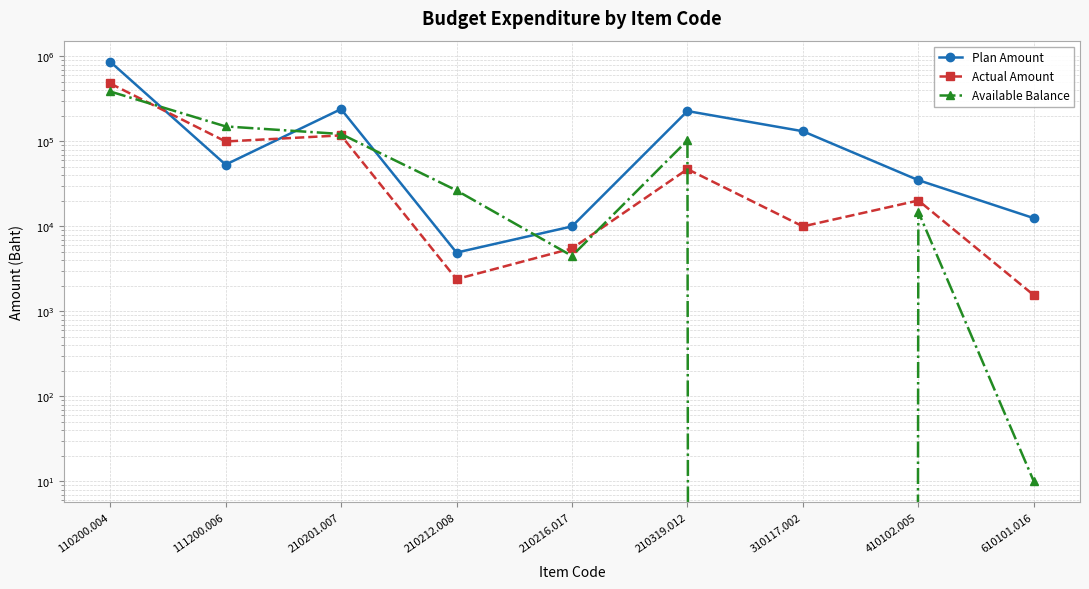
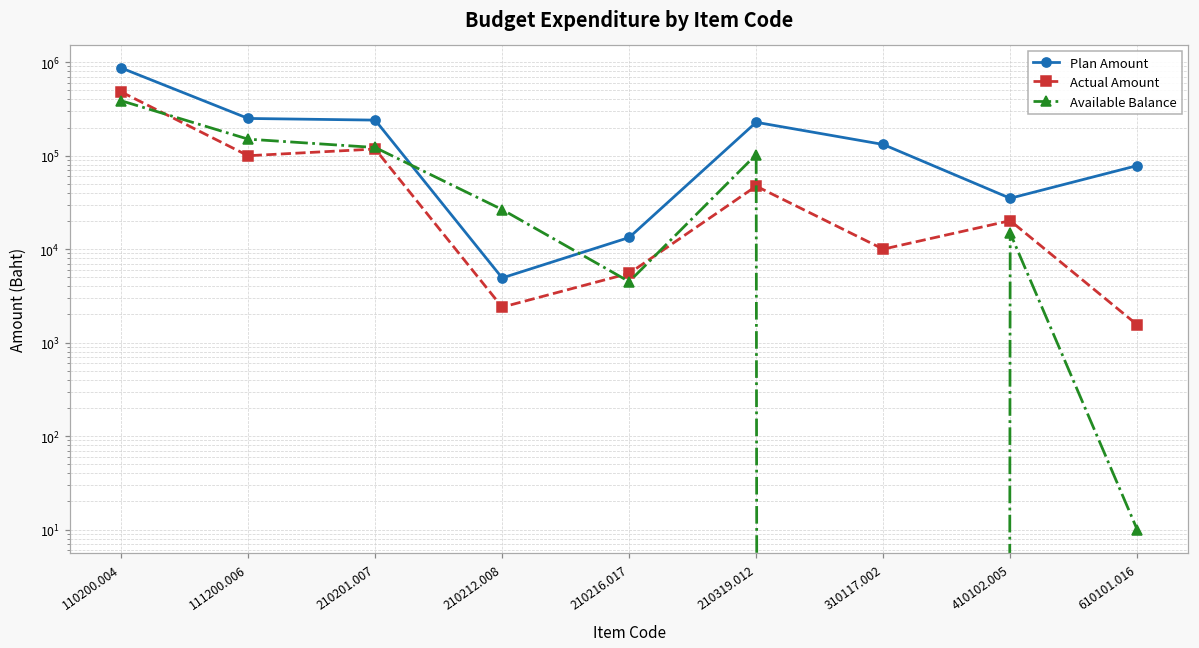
Plan Amount, 111200.006: 50000 -> 250000
Plan Amount, 210216.017: 10000 -> 13000
Plan Amount, 610101.016: 13000 -> 80000
